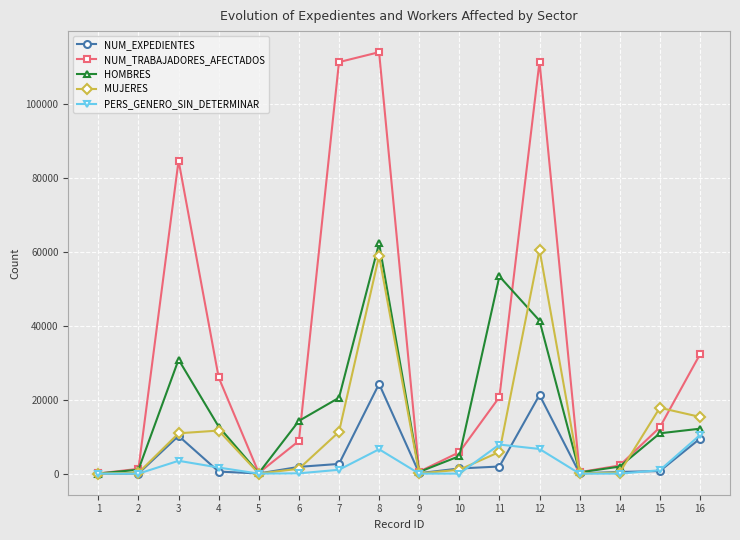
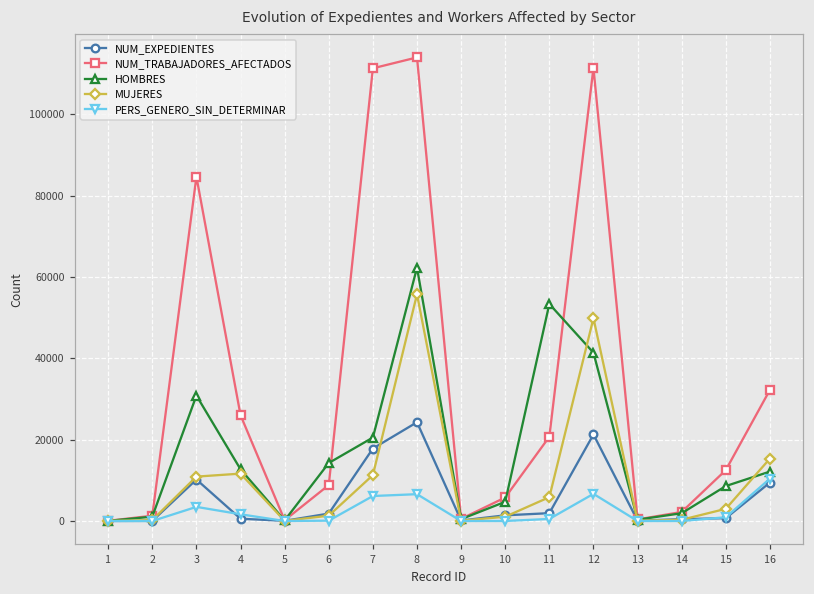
NUM_EXPEDIENTES, 7: 3000 -> 18000
PERS_GENERO_SIN_DETERMINAR, 7: 1000 -> 6000
MUJERES, 8: 59000 -> 56000
PERS_GENERO_SIN_DETERMINAR, 11: 8000 -> 1000
MUJERES, 12: 61000 -> 50000
HOMBRES, 15: 11000 -> 9000
MUJERES, 15: 18000 -> 3000
